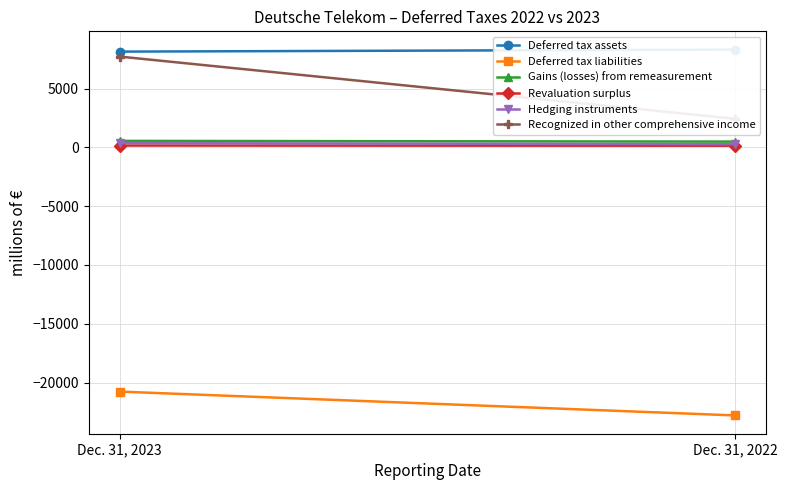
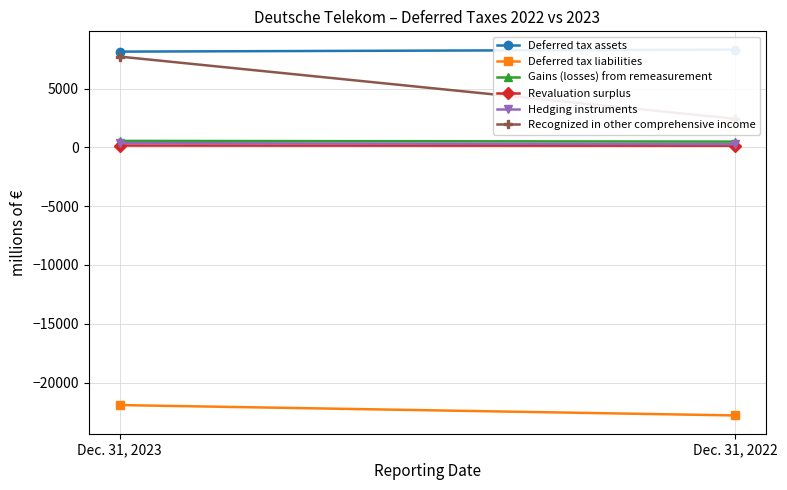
Deferred tax liabilities, Dec. 31, 2023: -20800 -> -21900
